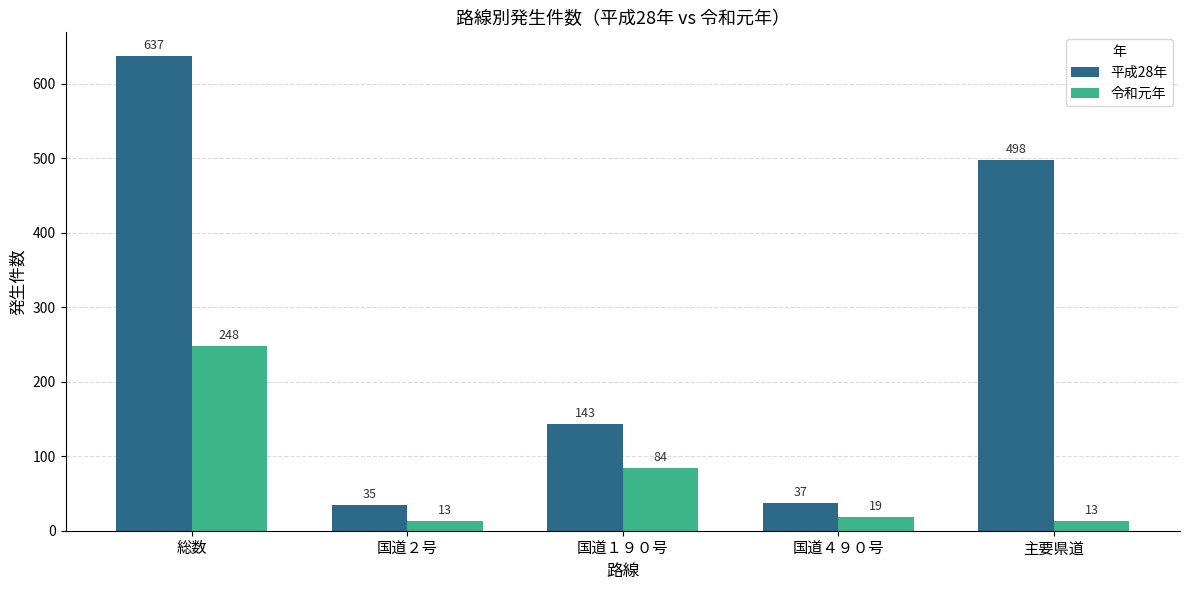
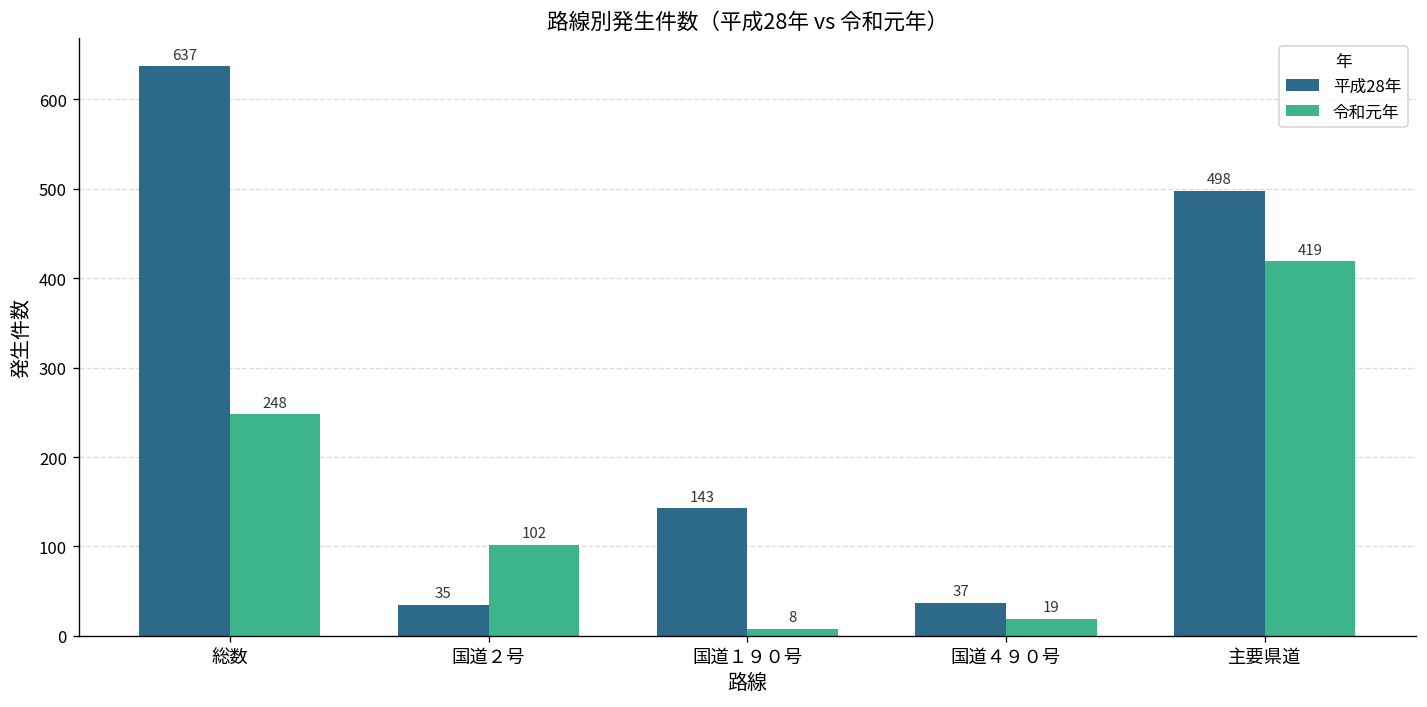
令和元年, 国道２号: 13 -> 102
令和元年, 国道１９０号: 84 -> 8
令和元年, 主要県道: 13 -> 419
